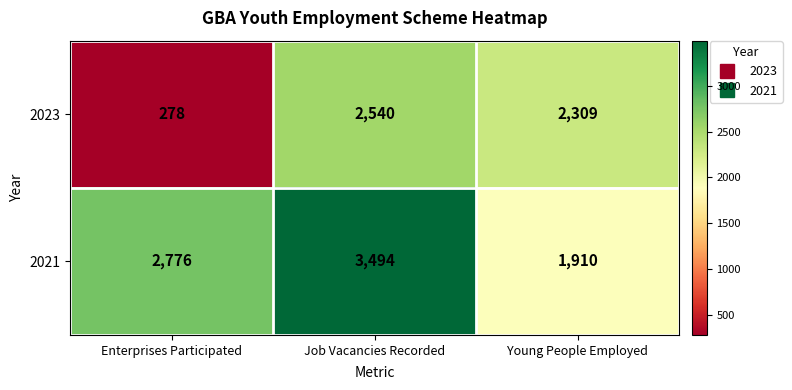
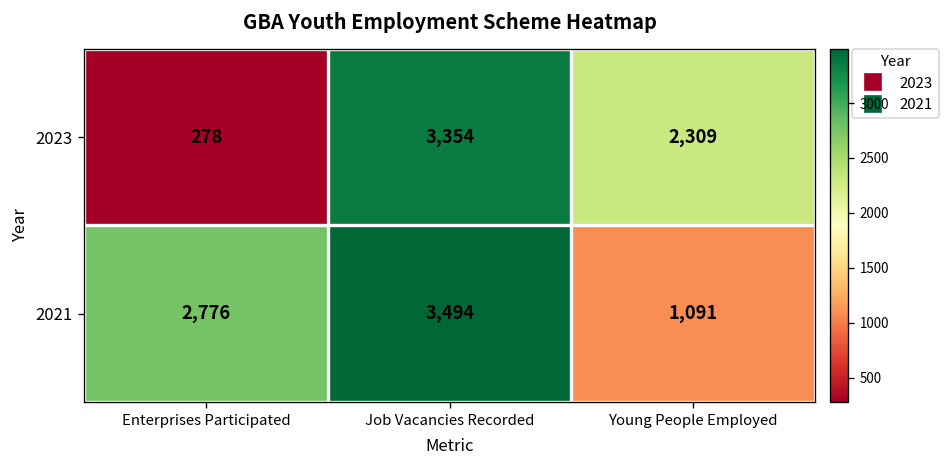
2023, Job Vacancies Recorded: 2,540 -> 3,354
2021, Young People Employed: 1,910 -> 1,091
